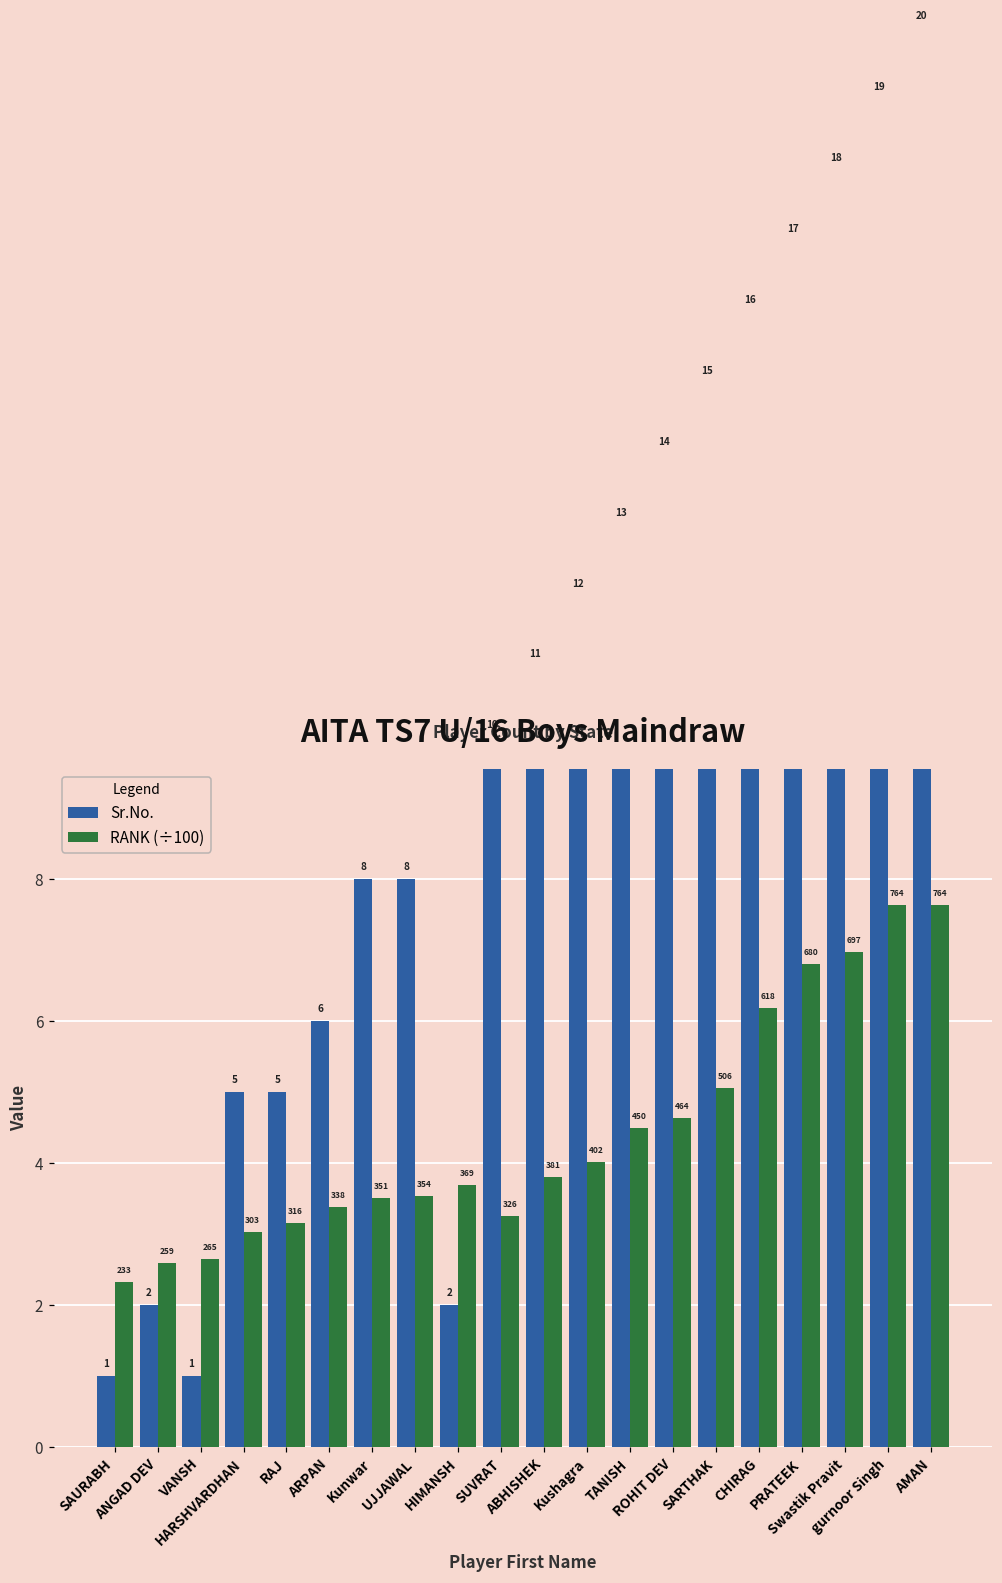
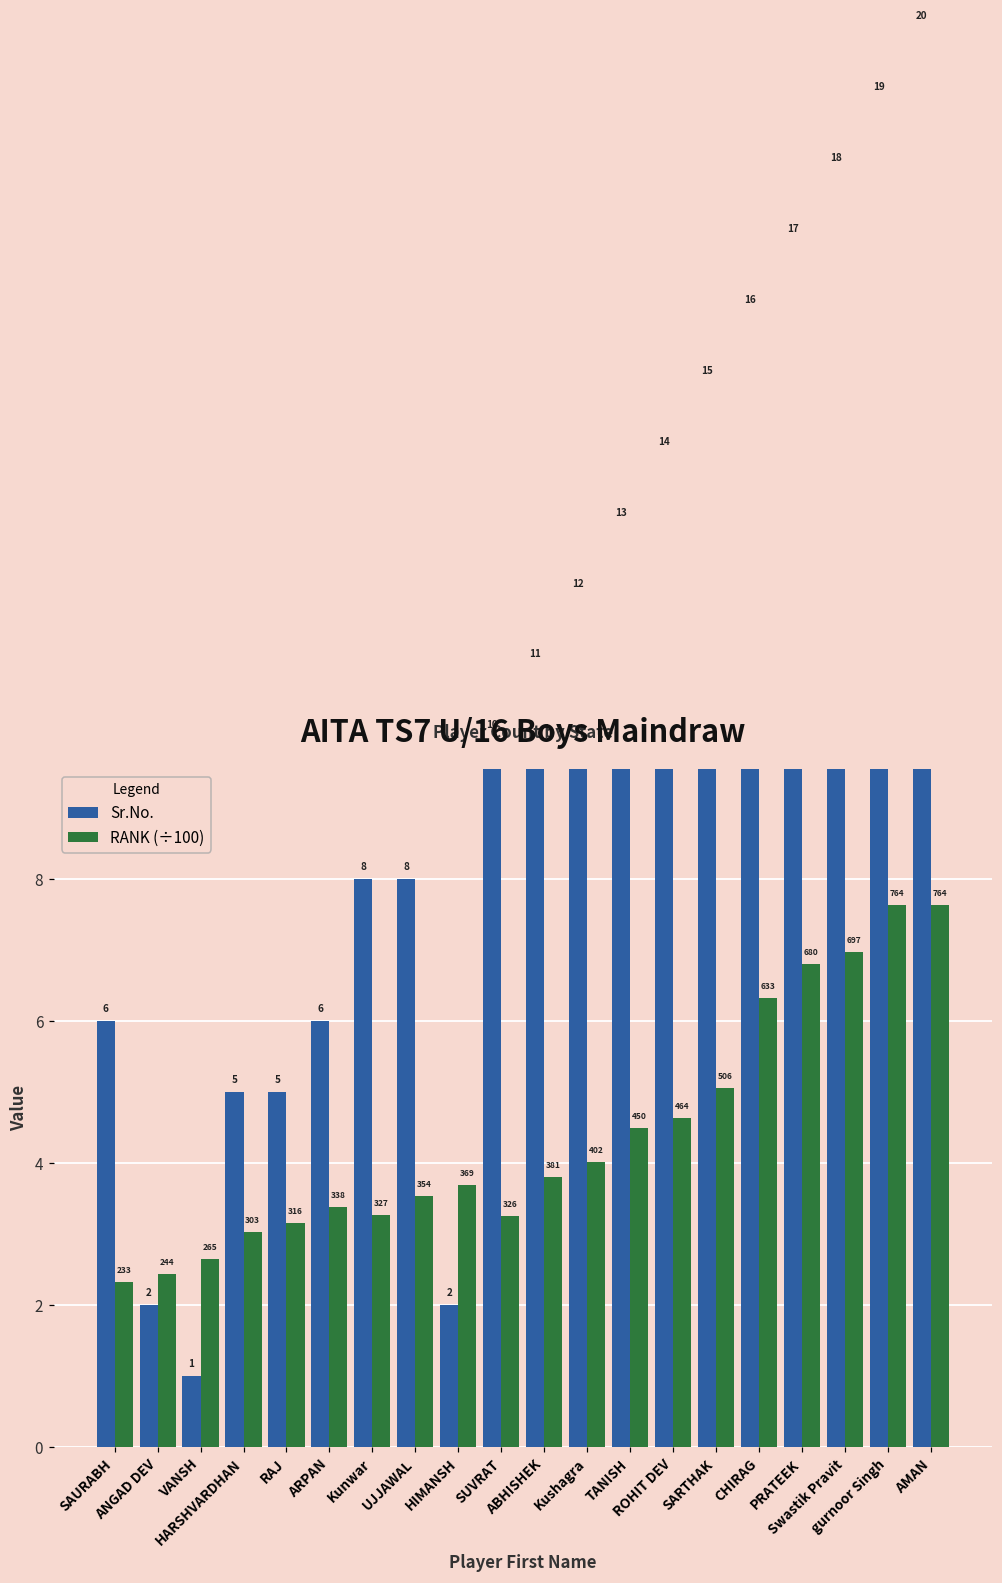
Sr.No., SAURABH: 1 -> 6
RANK (÷100), ANGAD DEV: 259 -> 244
RANK (÷100), Kunwar: 351 -> 327
RANK (÷100), CHIRAG: 618 -> 633
